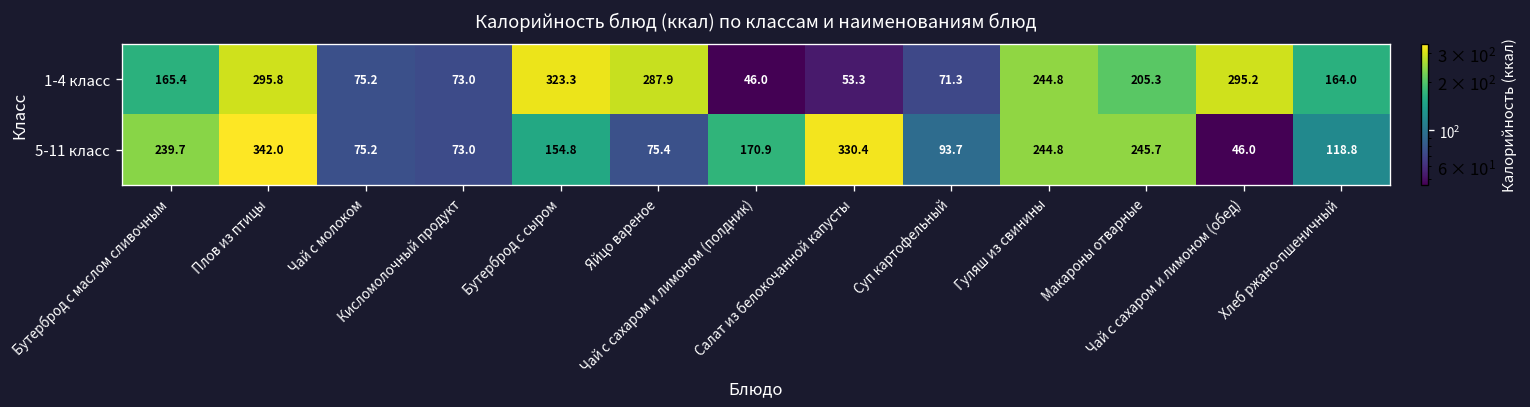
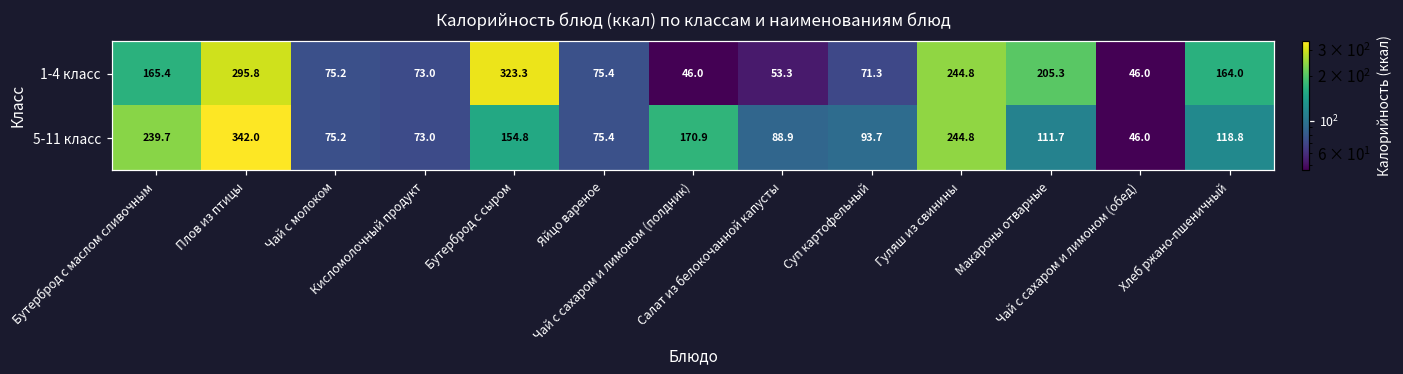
1-4 класс, Яйцо вареное: 287.9 -> 75.4
1-4 класс, Чай с сахаром и лимоном (обед): 295.2 -> 46.0
5-11 класс, Салат из белокочанной капусты: 330.4 -> 88.9
5-11 класс, Макароны отварные: 245.7 -> 111.7
